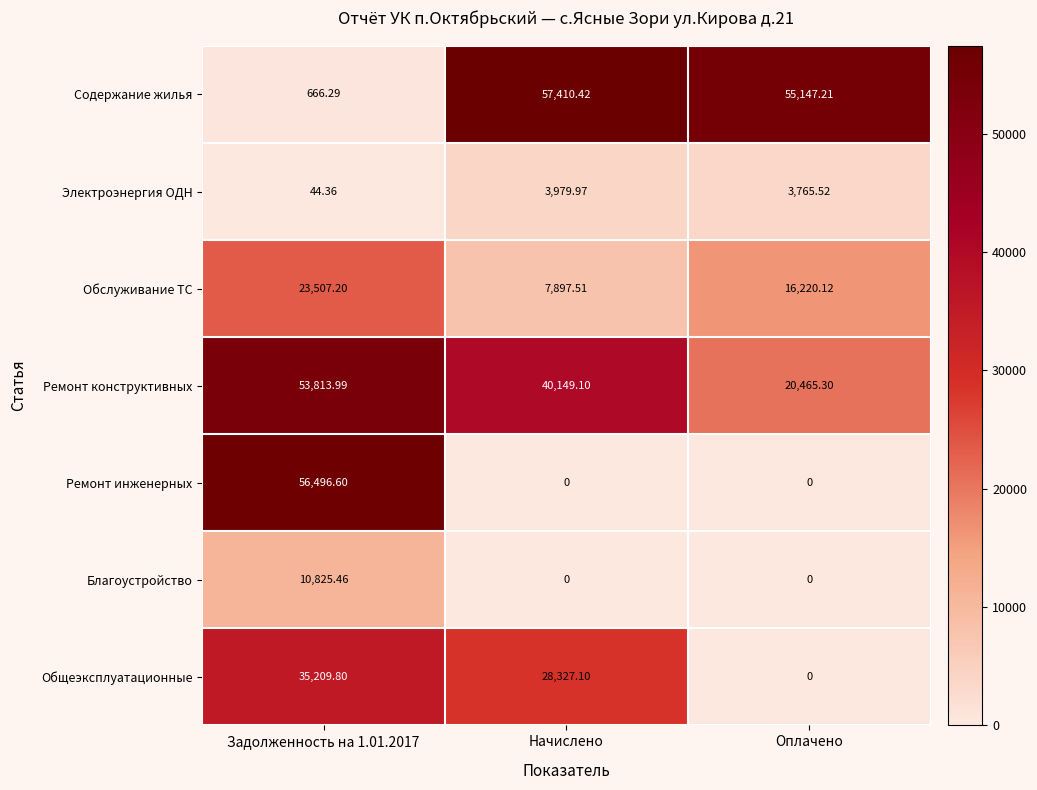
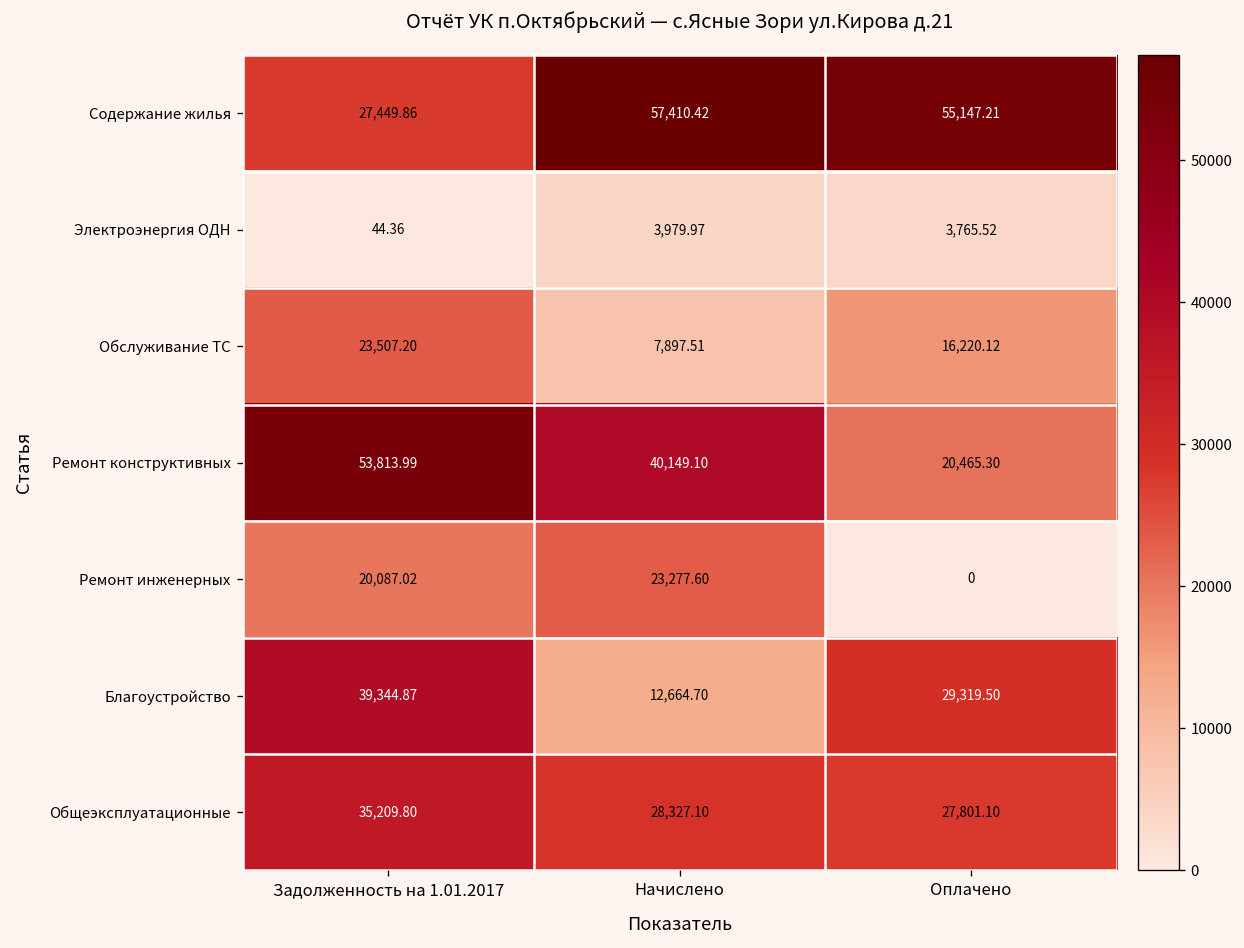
Содержание жилья, Задолженность на 1.01.2017: 666.29 -> 27,449.86
Ремонт инженерных, Задолженность на 1.01.2017: 56,496.60 -> 20,087.02
Ремонт инженерных, Начислено: 0 -> 23,277.60
Благоустройство, Задолженность на 1.01.2017: 10,825.46 -> 39,344.87
Благоустройство, Начислено: 0 -> 12,664.70
Благоустройство, Оплачено: 0 -> 29,319.50
Общеэксплуатационные, Оплачено: 0 -> 27,801.10
